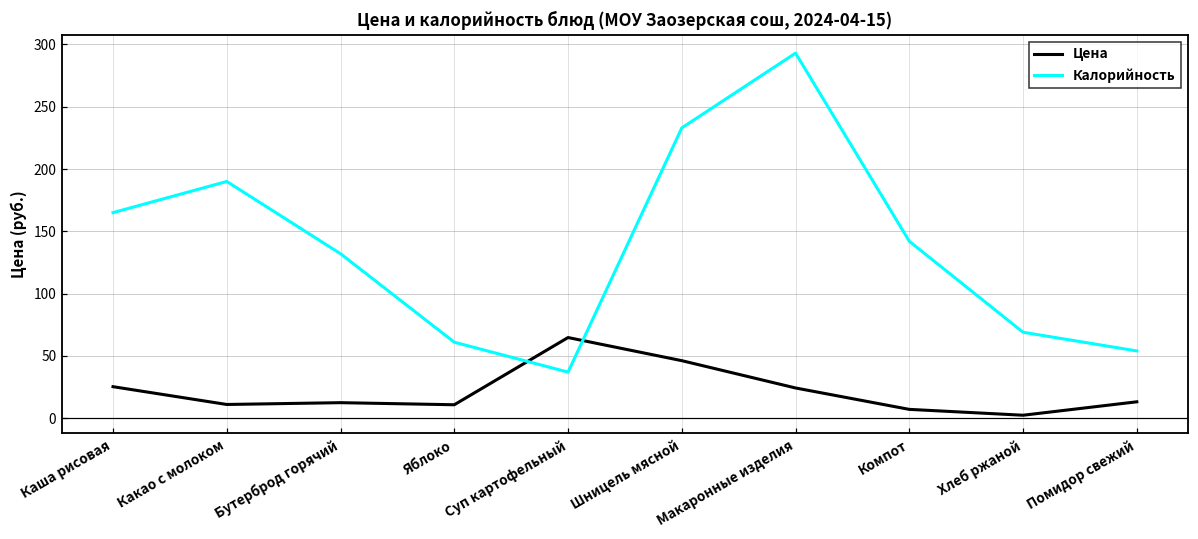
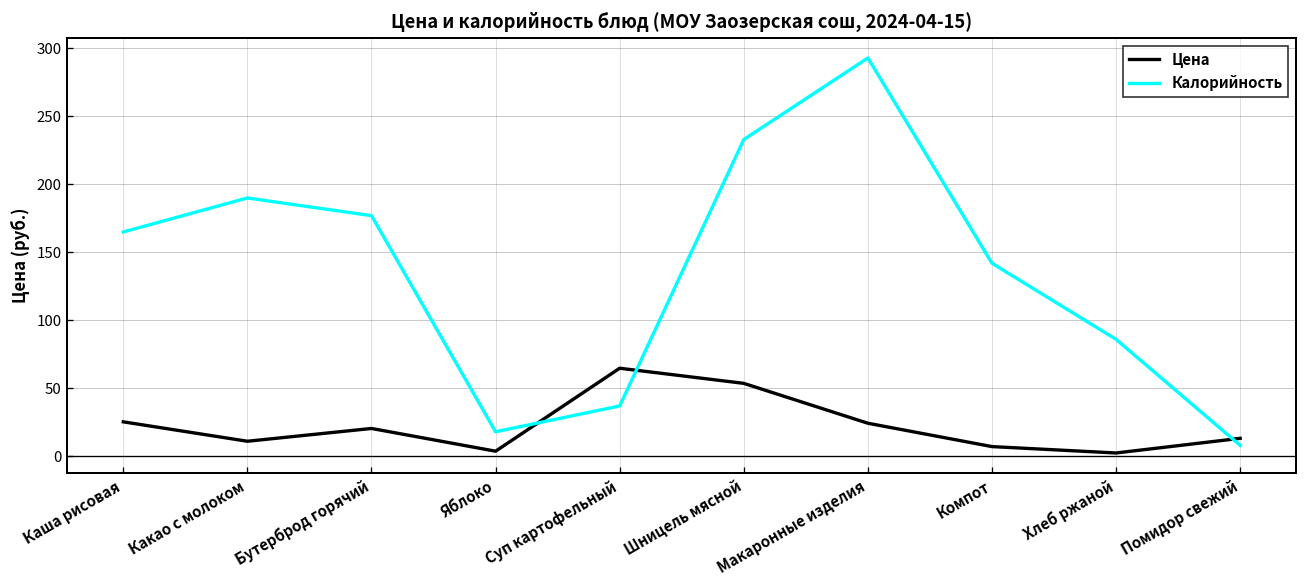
Цена, Бутерброд горячий: 12 -> 20
Калорийность, Бутерброд горячий: 132 -> 177
Цена, Яблоко: 11 -> 4
Калорийность, Яблоко: 61 -> 18
Цена, Шницель мясной: 46 -> 54
Калорийность, Хлеб ржаной: 69 -> 86
Калорийность, Помидор свежий: 54 -> 8
